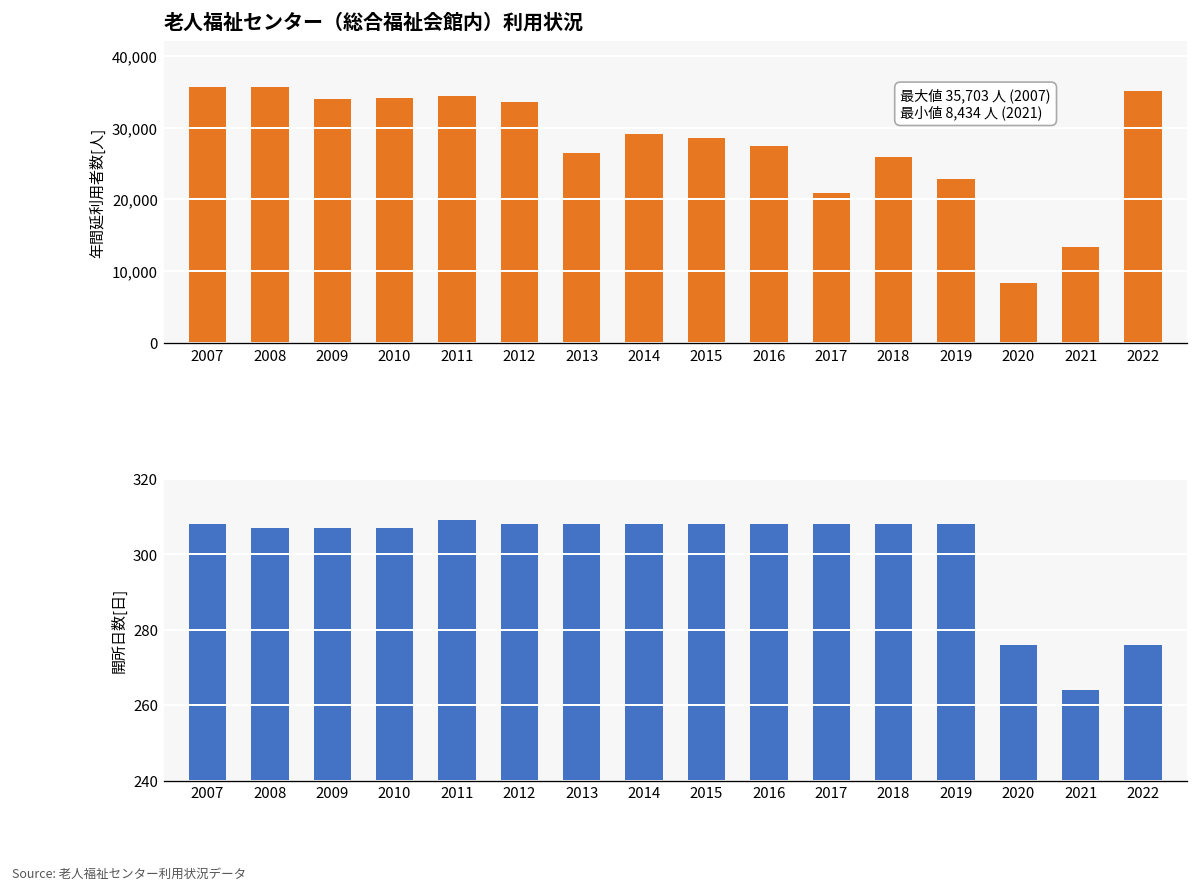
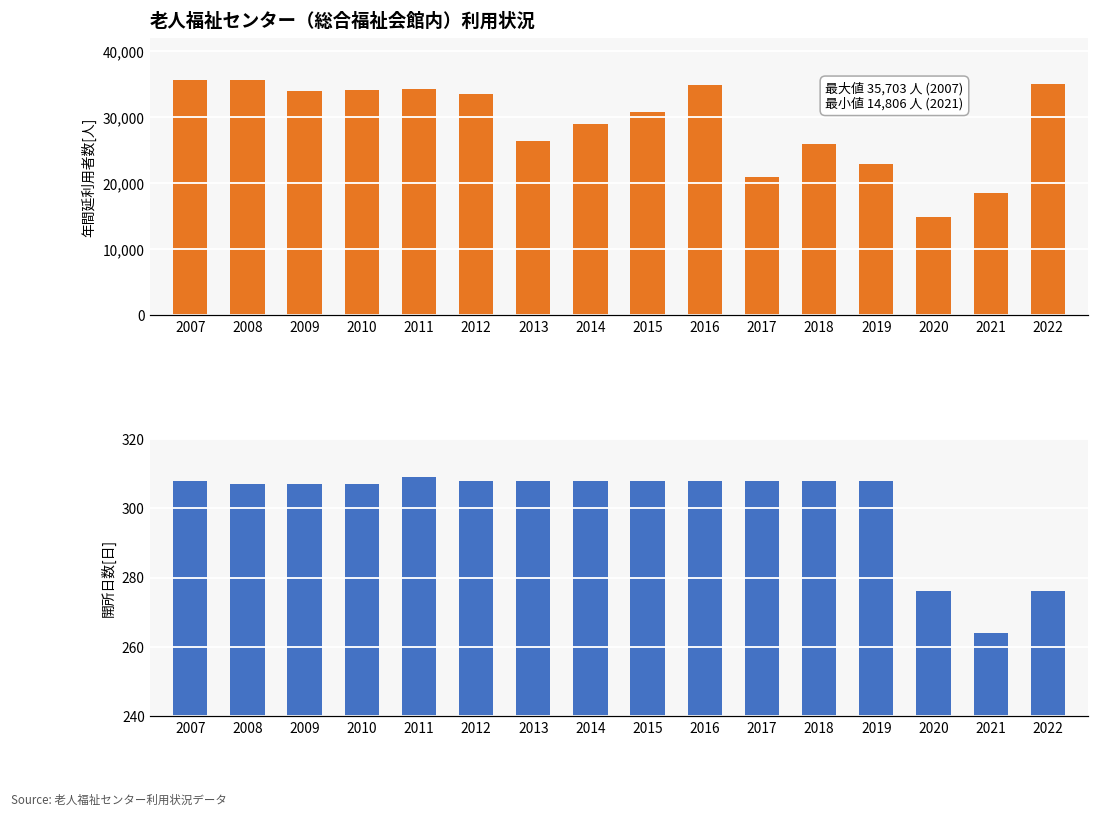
老人福祉センター（総合福祉会館内）利用状況, 2015: 29,000 -> 31,000
老人福祉センター（総合福祉会館内）利用状況, 2016: 27,000 -> 35,000
老人福祉センター（総合福祉会館内）利用状況, 2020: 8,434 -> 14,806
老人福祉センター（総合福祉会館内）利用状況, 2021: 13,000 -> 18,000
